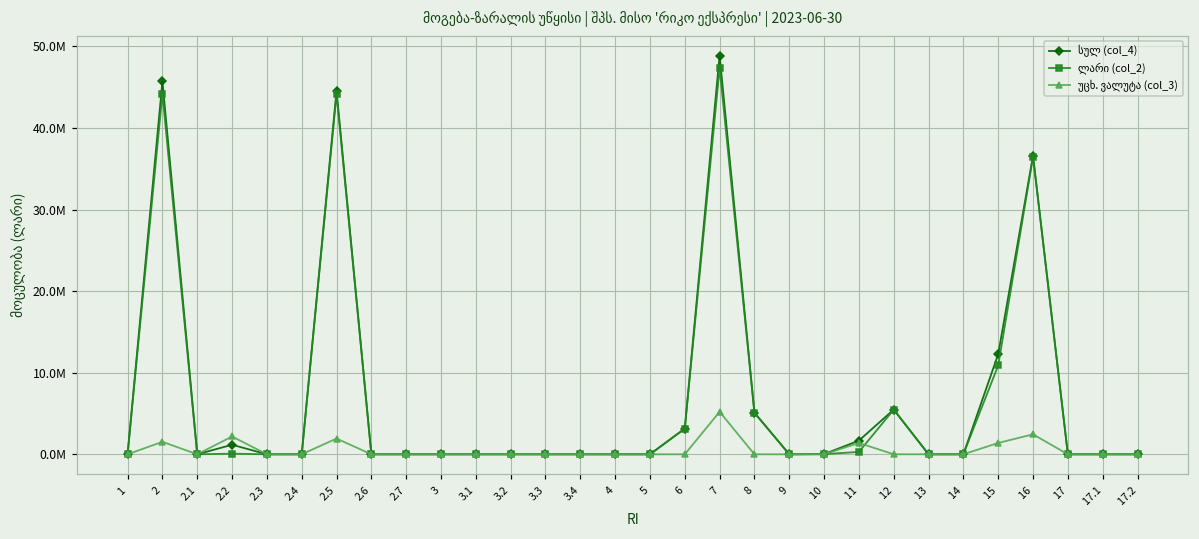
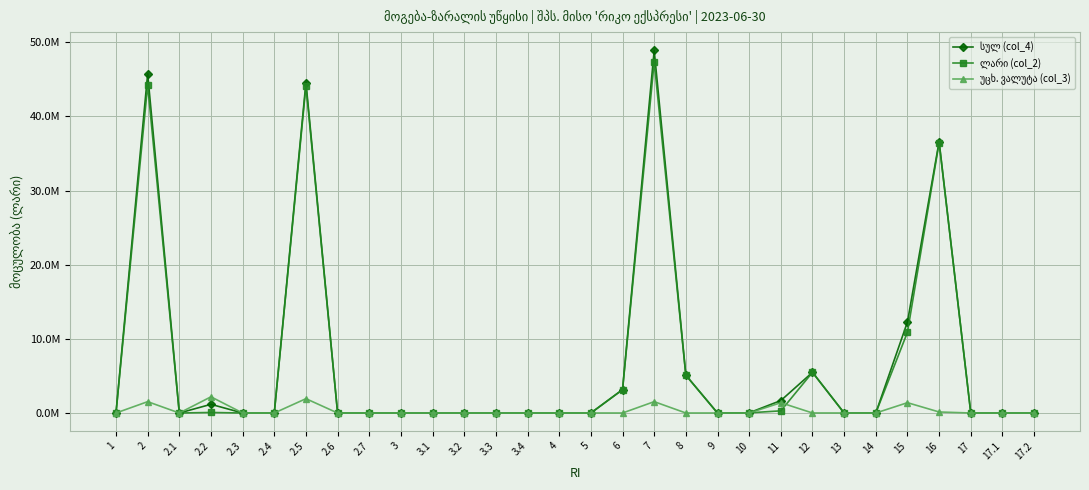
უცხ. ვალუტა (col_3), 7: 5000000 -> 2000000
უცხ. ვალუტა (col_3), 16: 2000000 -> 0
